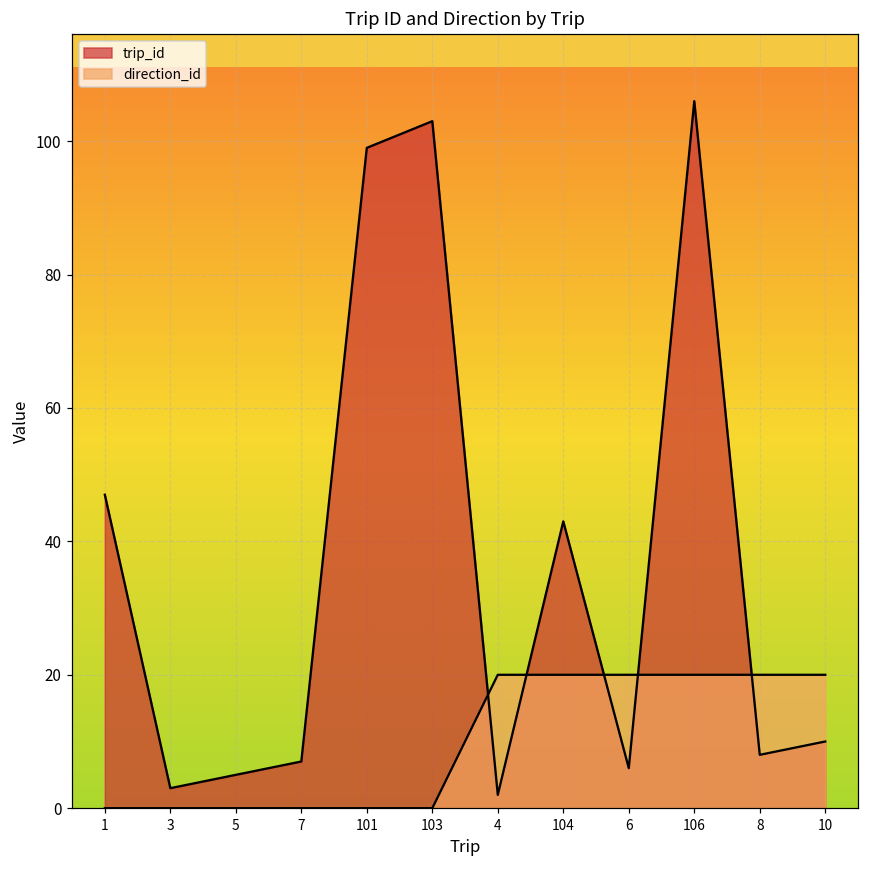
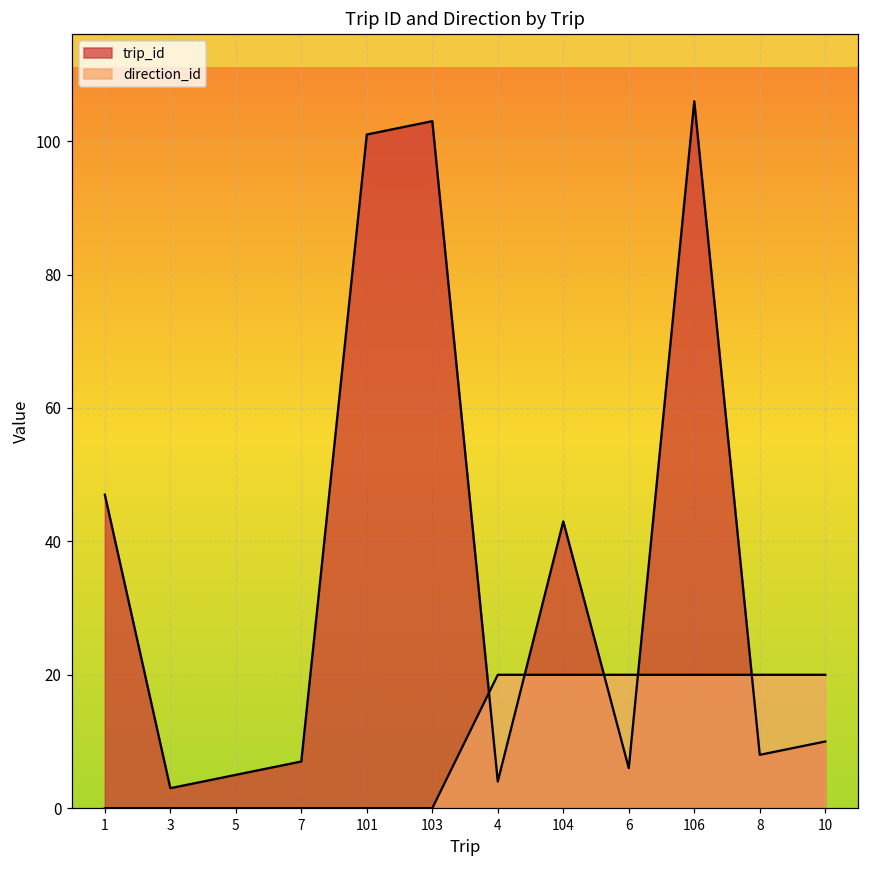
trip_id, 101: 99 -> 101
trip_id, 4: 2 -> 4
